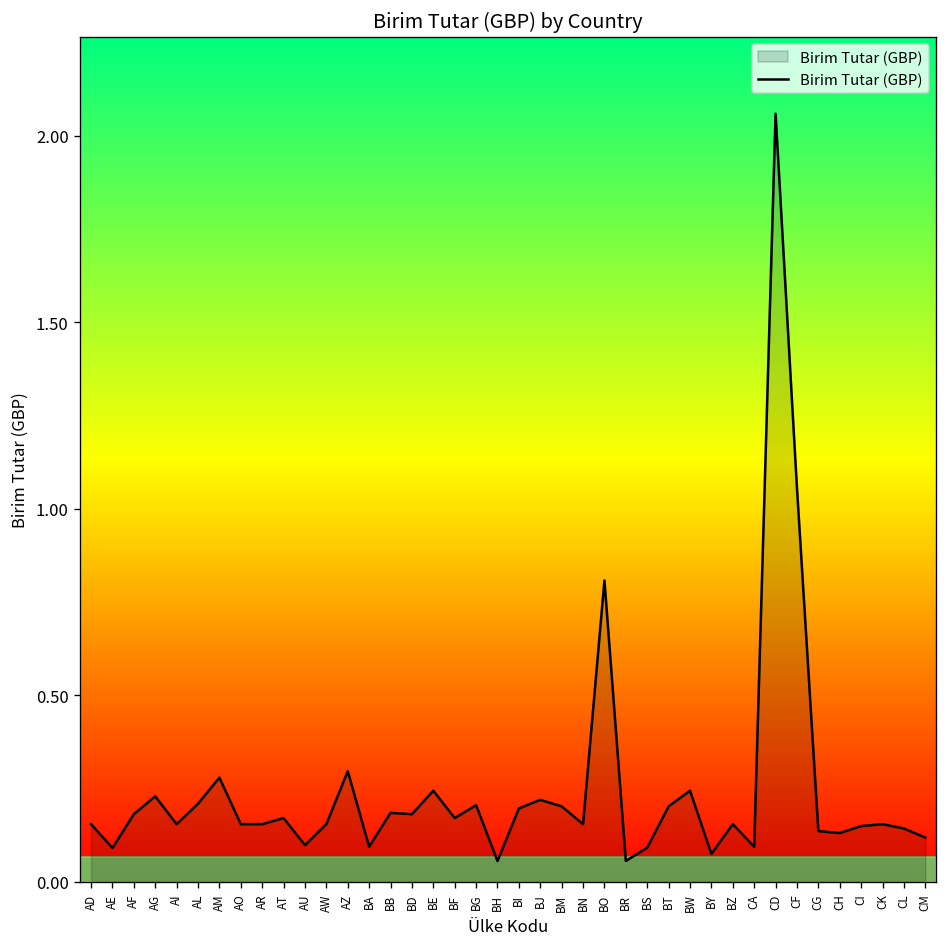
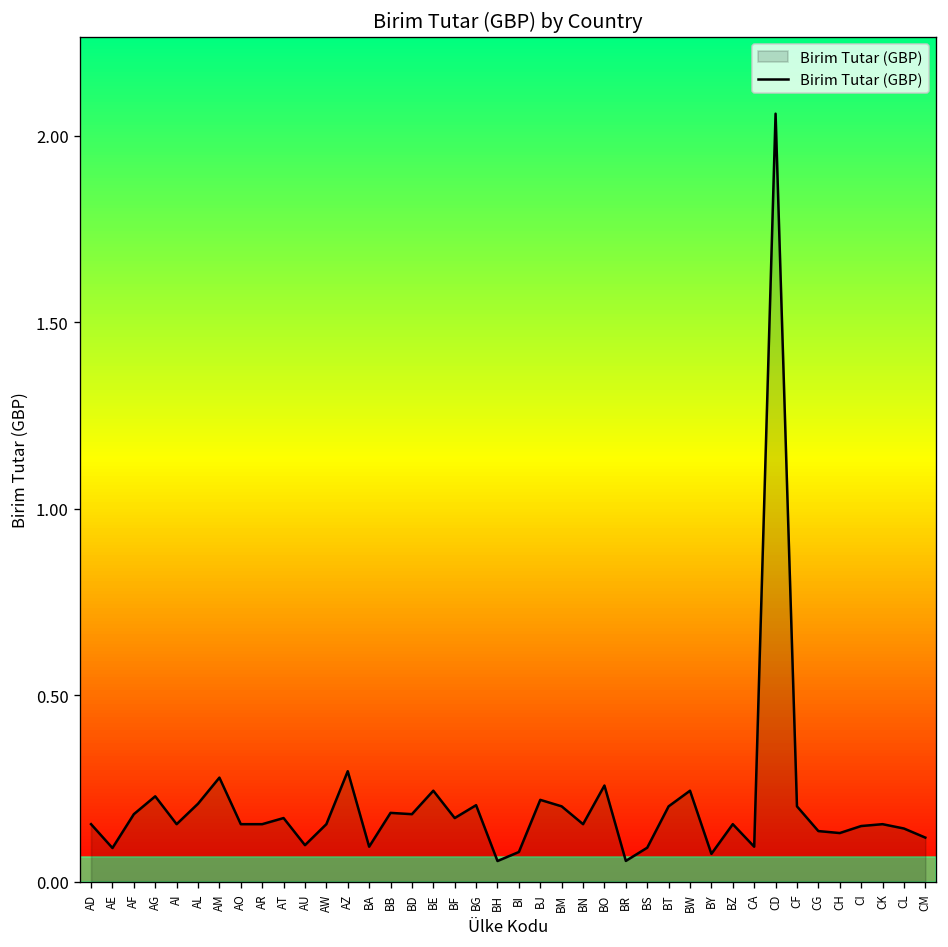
BI: 0.20 -> 0.08
BO: 0.81 -> 0.26
CF: 1.06 -> 0.20
